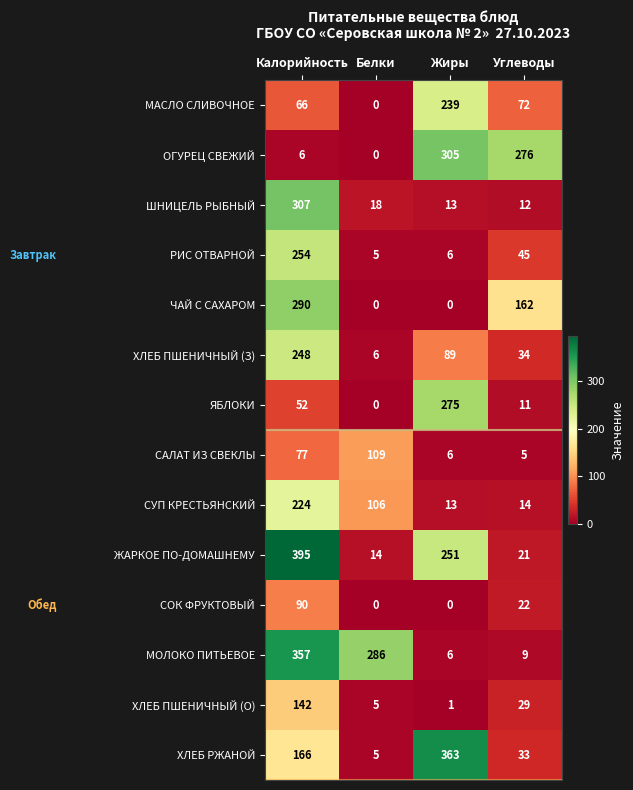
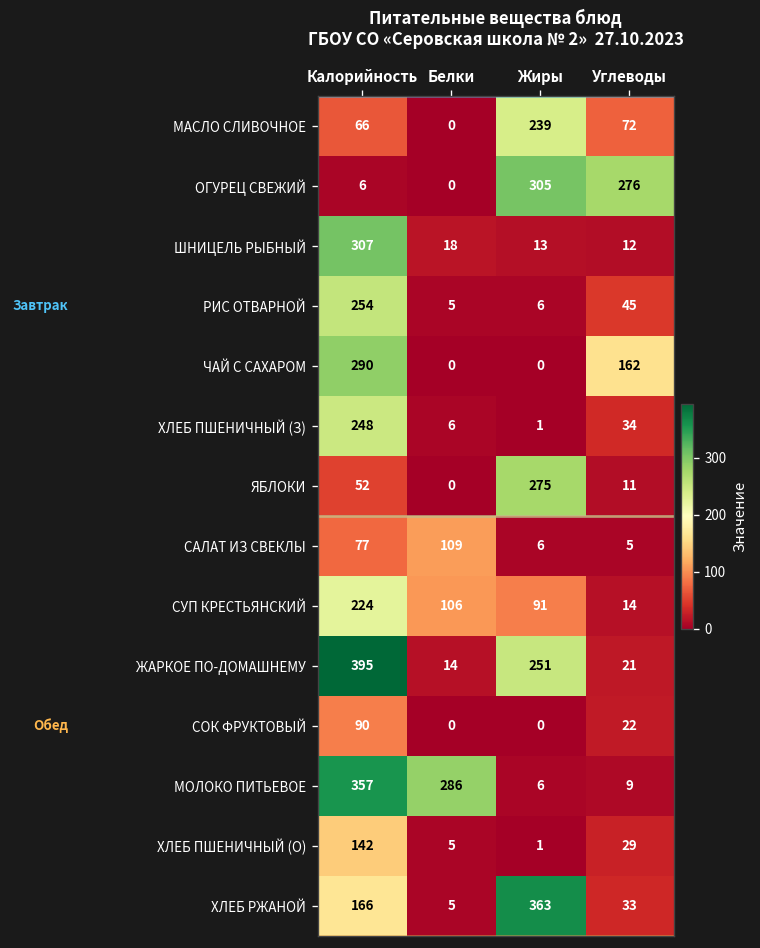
ХЛЕБ ПШЕНИЧНЫЙ (З), Жиры: 89 -> 1
СУП КРЕСТЬЯНСКИЙ, Жиры: 13 -> 91
